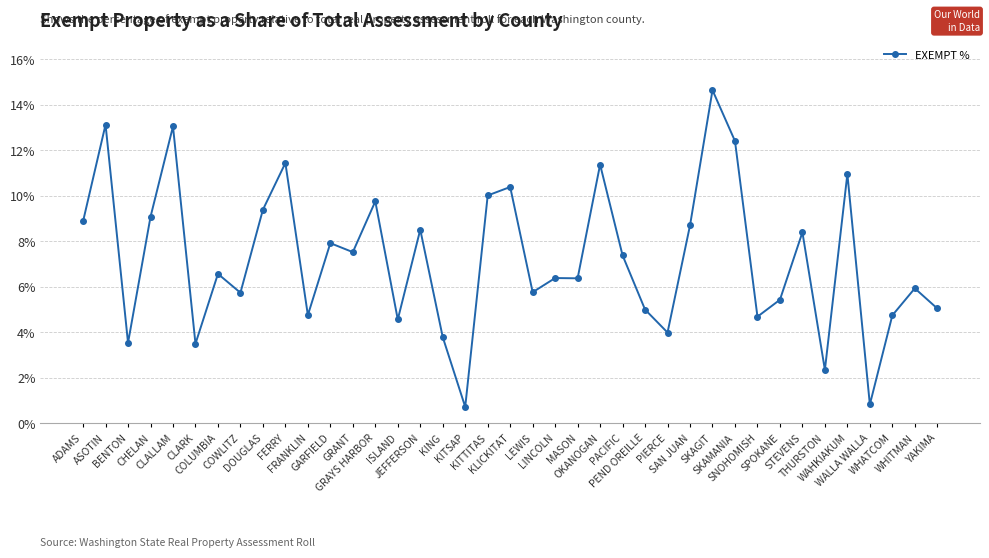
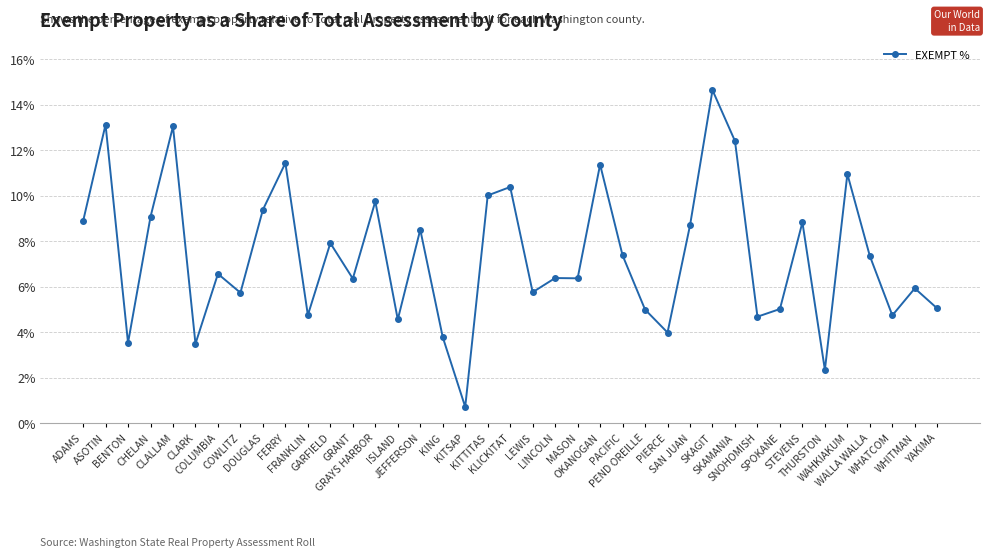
GRANT: 7.5% -> 6.4%
SPOKANE: 5.4% -> 5.0%
STEVENS: 8.4% -> 8.8%
WALLA WALLA: 0.8% -> 7.3%
